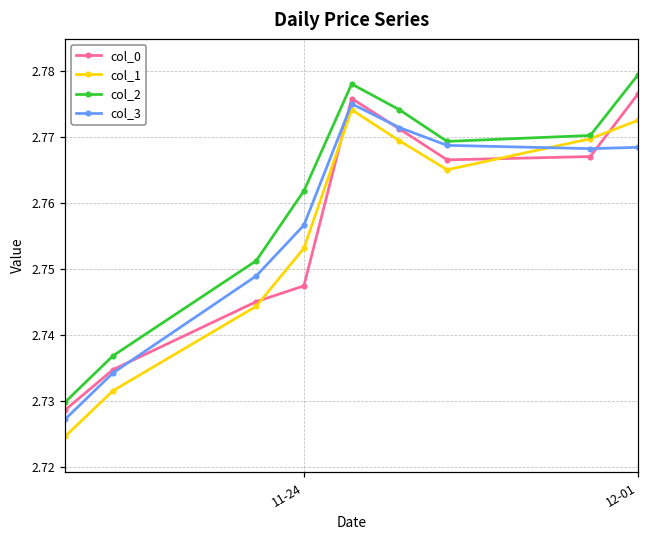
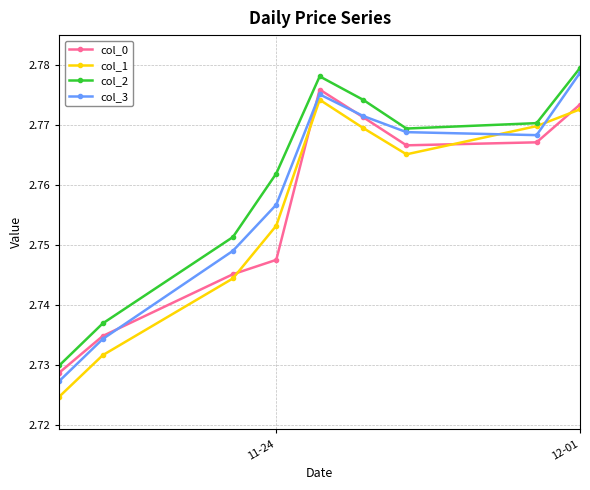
col_0, 12-01: 2.777 -> 2.773
col_3, 12-01: 2.769 -> 2.779
